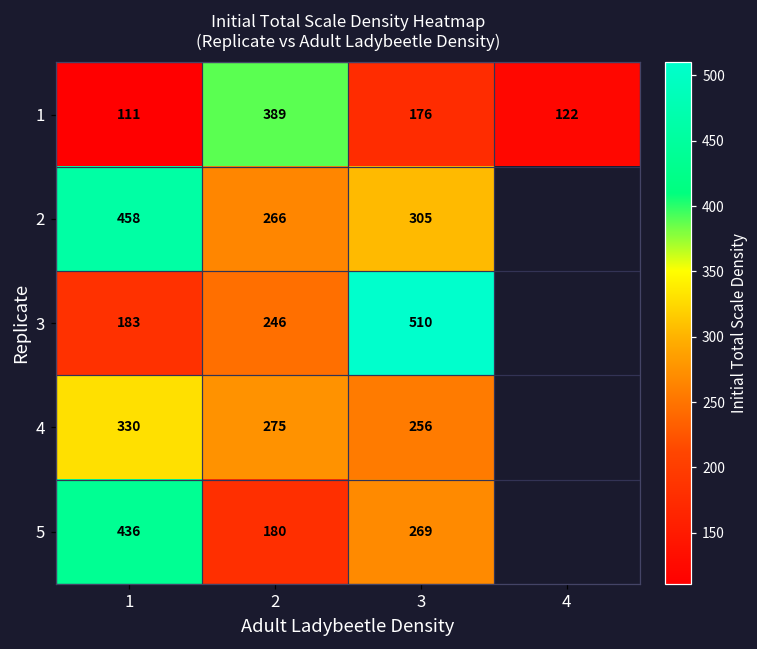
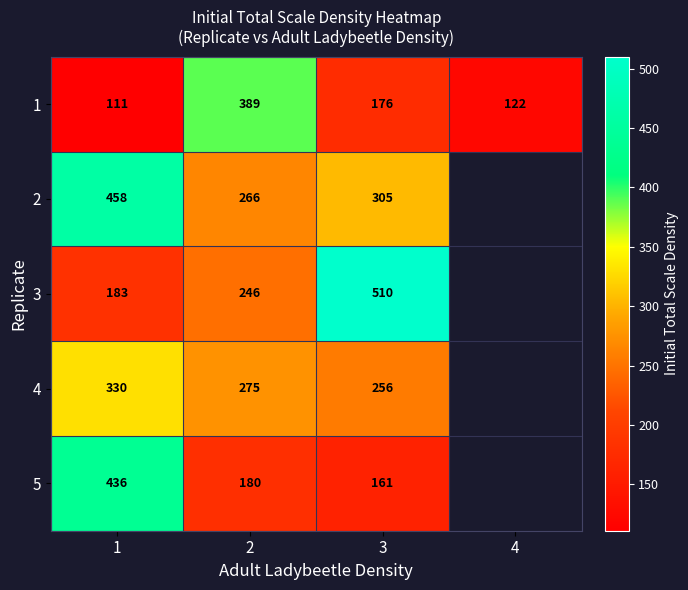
5, 3: 269 -> 161
